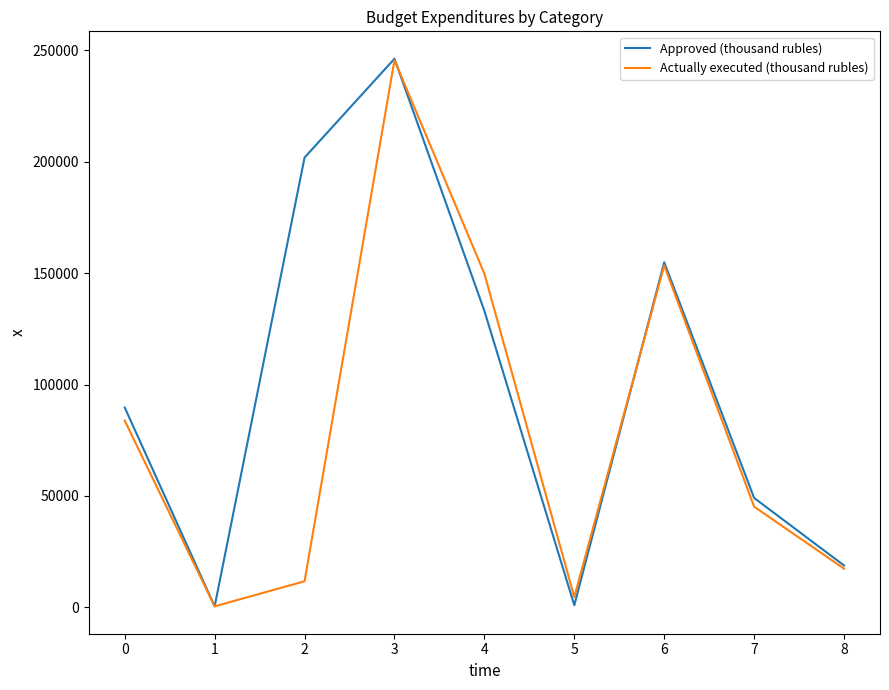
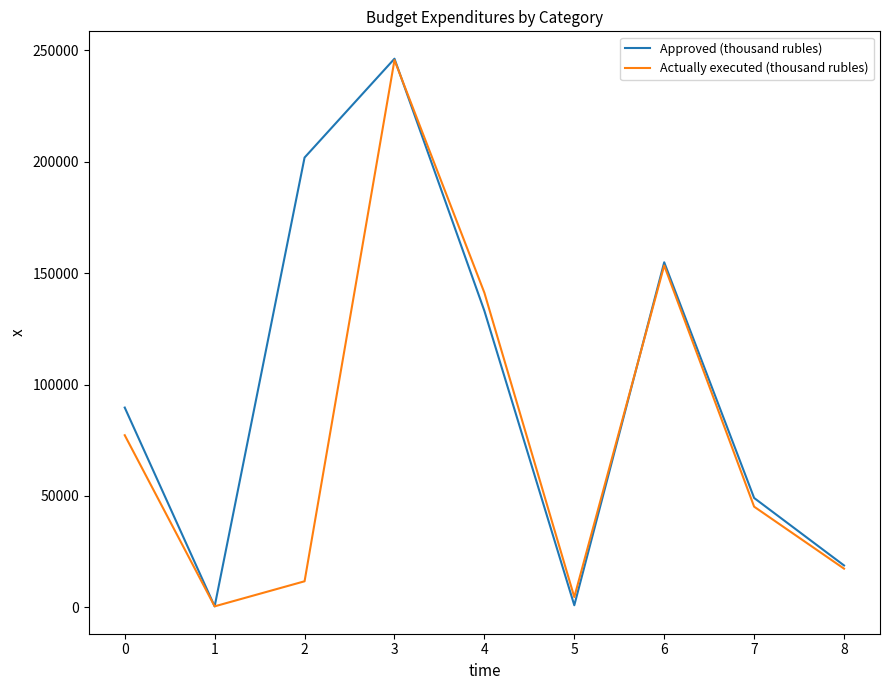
Actually executed (thousand rubles), 0: 84000 -> 77000
Actually executed (thousand rubles), 4: 150000 -> 141000
